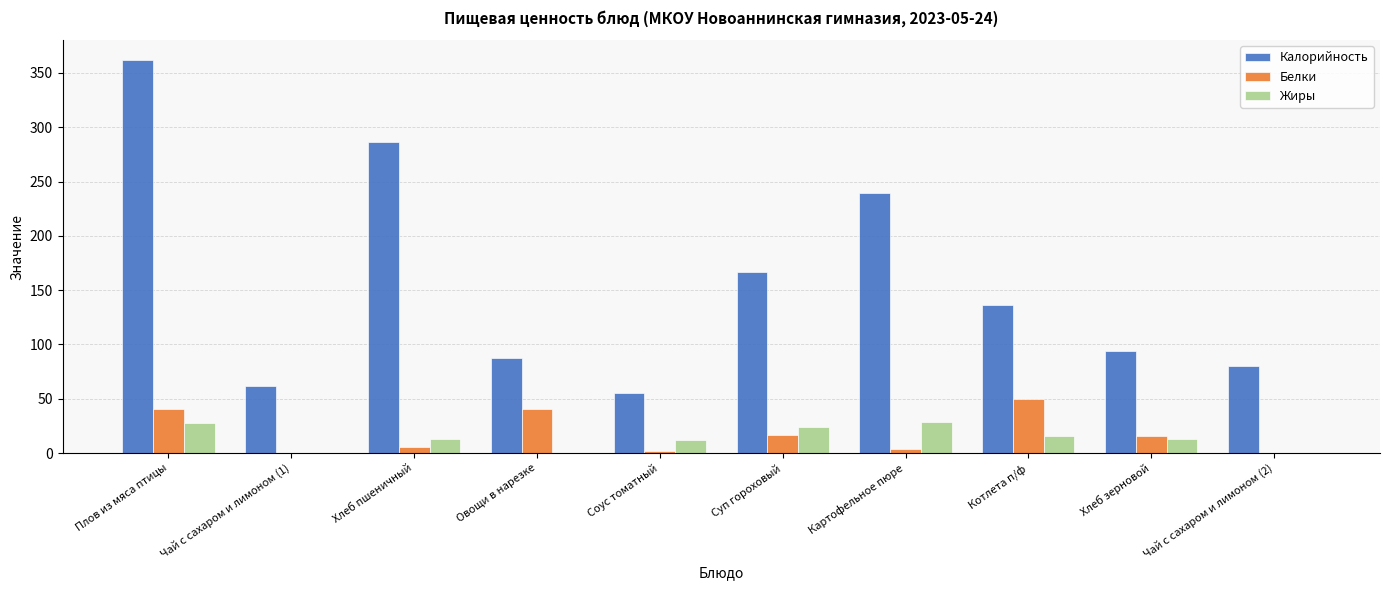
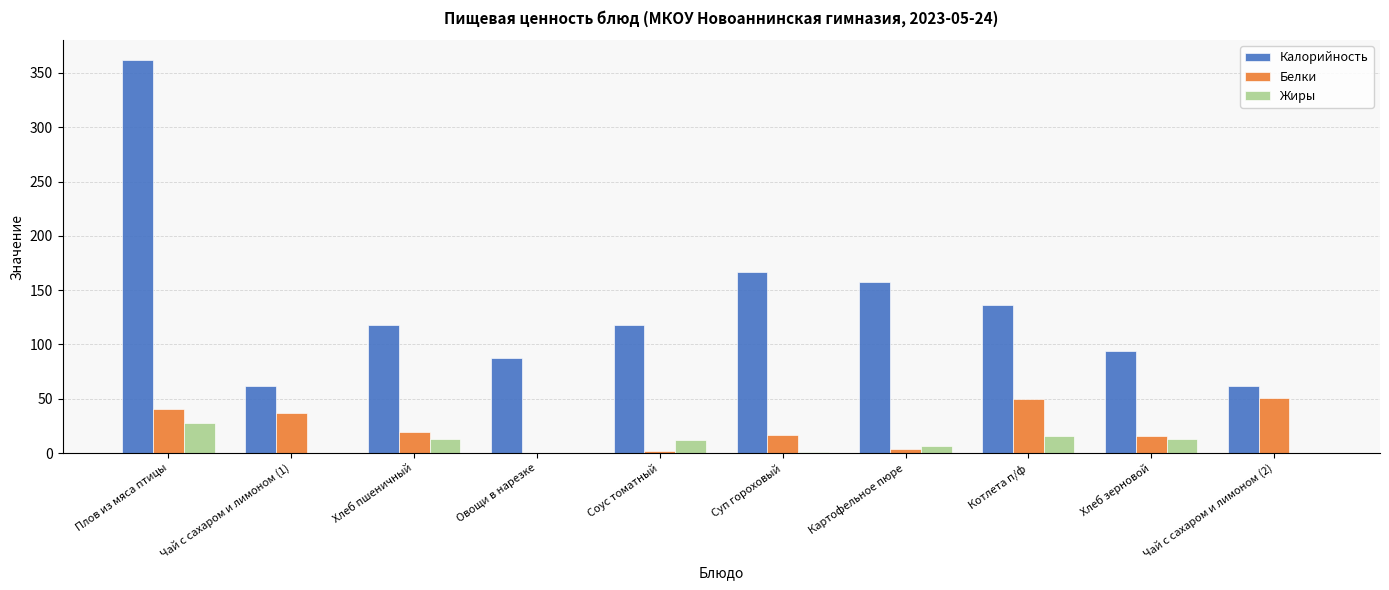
Белки, Чай с сахаром и лимоном (1): 0 -> 37
Калорийность, Хлеб пшеничный: 286 -> 118
Белки, Хлеб пшеничный: 5 -> 19
Белки, Овощи в нарезке: 41 -> 0
Калорийность, Соус томатный: 55 -> 118
Жиры, Суп гороховый: 24 -> 1
Калорийность, Картофельное пюре: 239 -> 158
Жиры, Картофельное пюре: 28 -> 7
Калорийность, Чай с сахаром и лимоном (2): 80 -> 62
Белки, Чай с сахаром и лимоном (2): 0 -> 51
